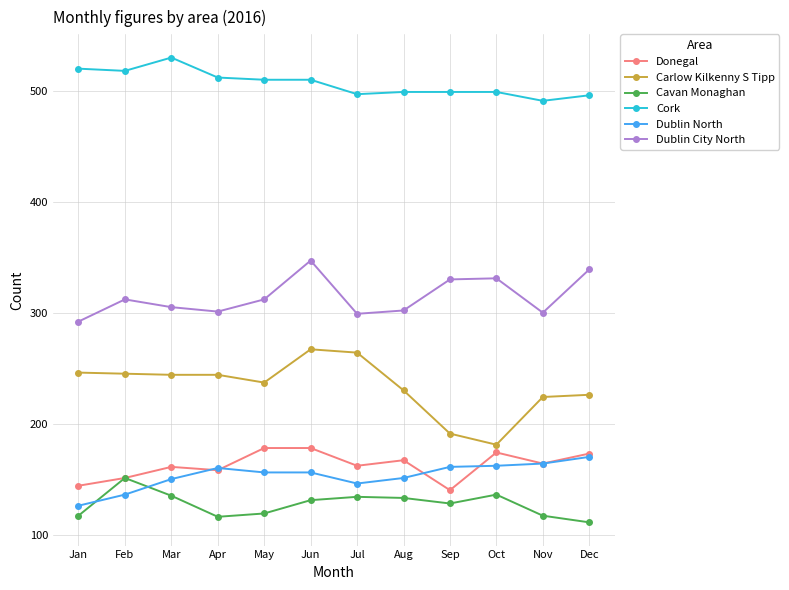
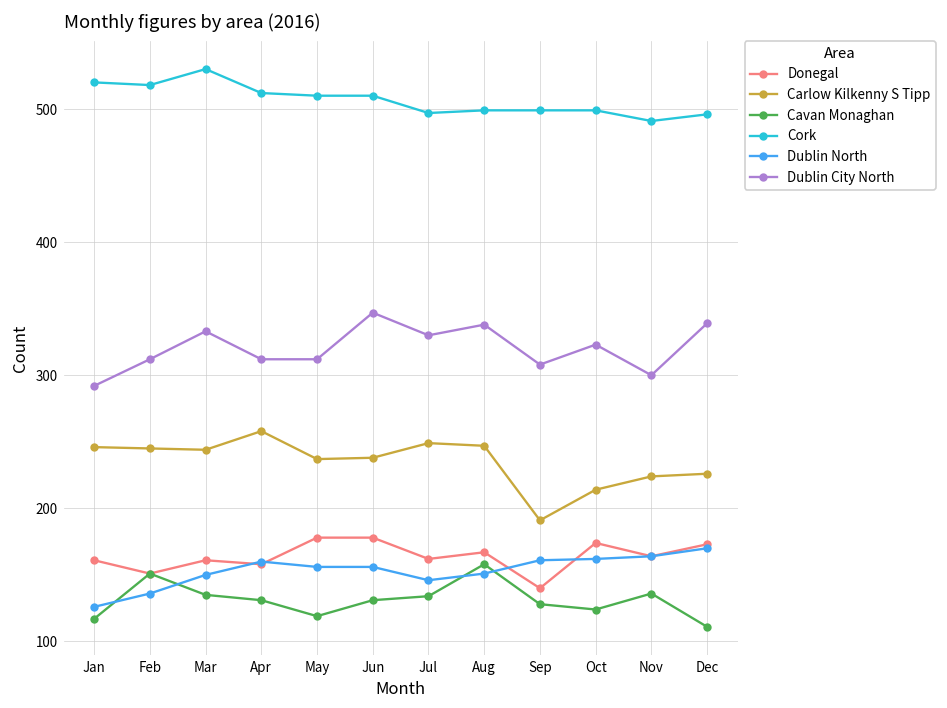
Donegal, Jan: 144 -> 161
Dublin City North, Mar: 305 -> 333
Carlow Kilkenny S Tipp, Apr: 244 -> 258
Cavan Monaghan, Apr: 116 -> 131
Dublin City North, Apr: 301 -> 312
Carlow Kilkenny S Tipp, Jun: 267 -> 238
Carlow Kilkenny S Tipp, Jul: 264 -> 249
Dublin City North, Jul: 299 -> 330
Carlow Kilkenny S Tipp, Aug: 230 -> 247
Cavan Monaghan, Aug: 133 -> 158
Dublin City North, Aug: 302 -> 338
Dublin City North, Sep: 330 -> 308
Carlow Kilkenny S Tipp, Oct: 181 -> 214
Cavan Monaghan, Oct: 136 -> 124
Dublin City North, Oct: 331 -> 323
Cavan Monaghan, Nov: 117 -> 136
